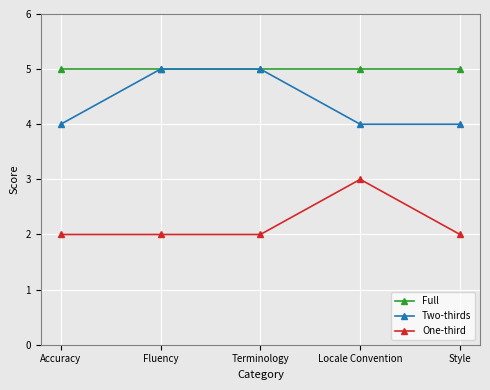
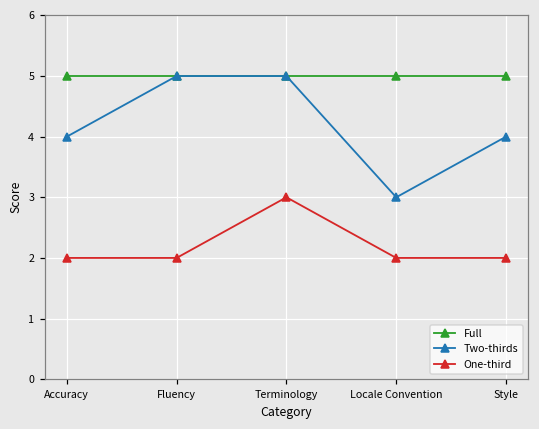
One-third, Terminology: 2 -> 3
Two-thirds, Locale Convention: 4 -> 3
One-third, Locale Convention: 3 -> 2
